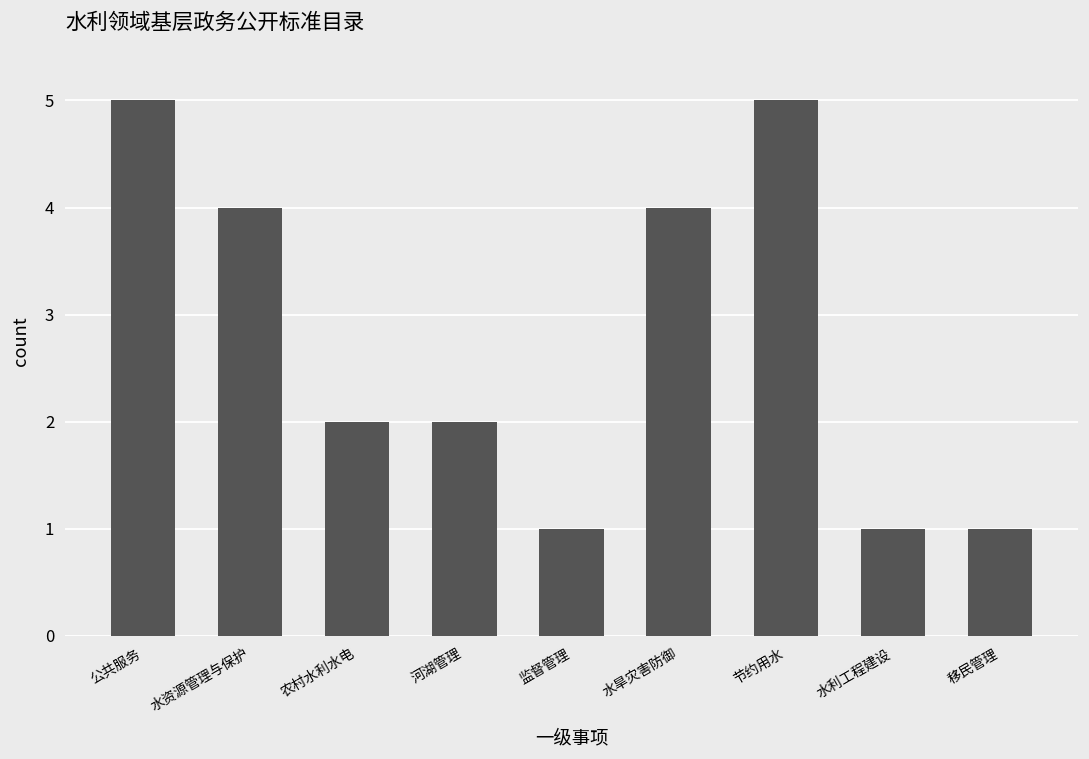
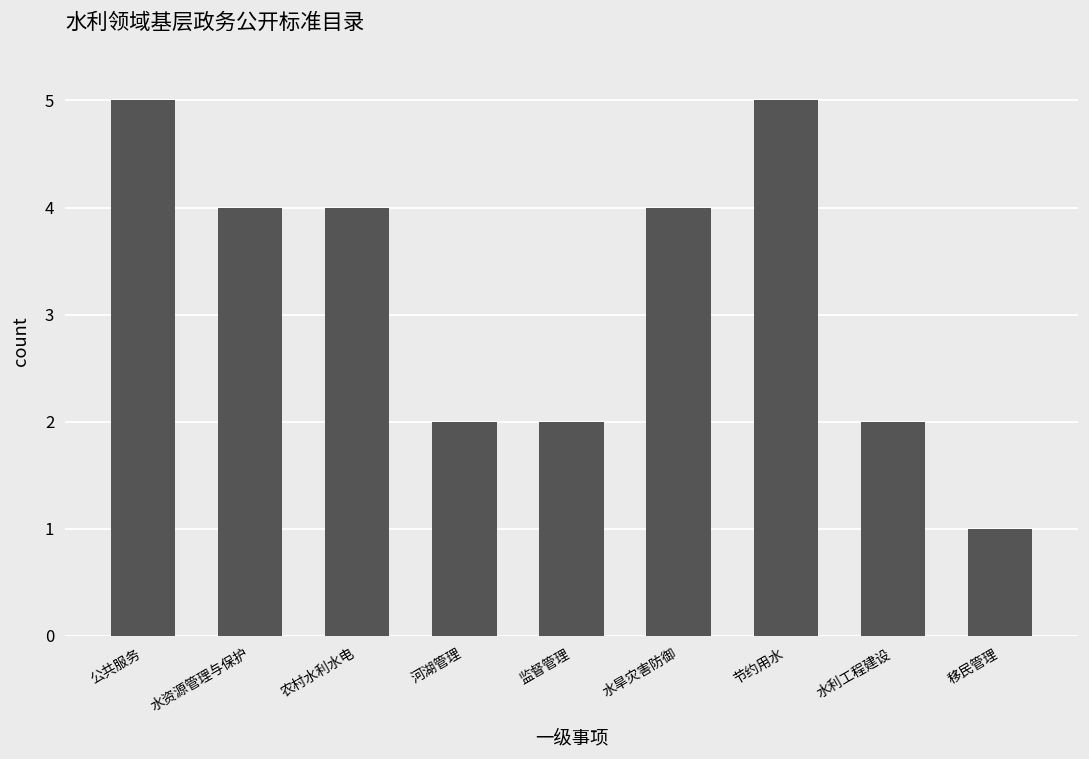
农村水利水电: 2 -> 4
监督管理: 1 -> 2
水利工程建设: 1 -> 2
